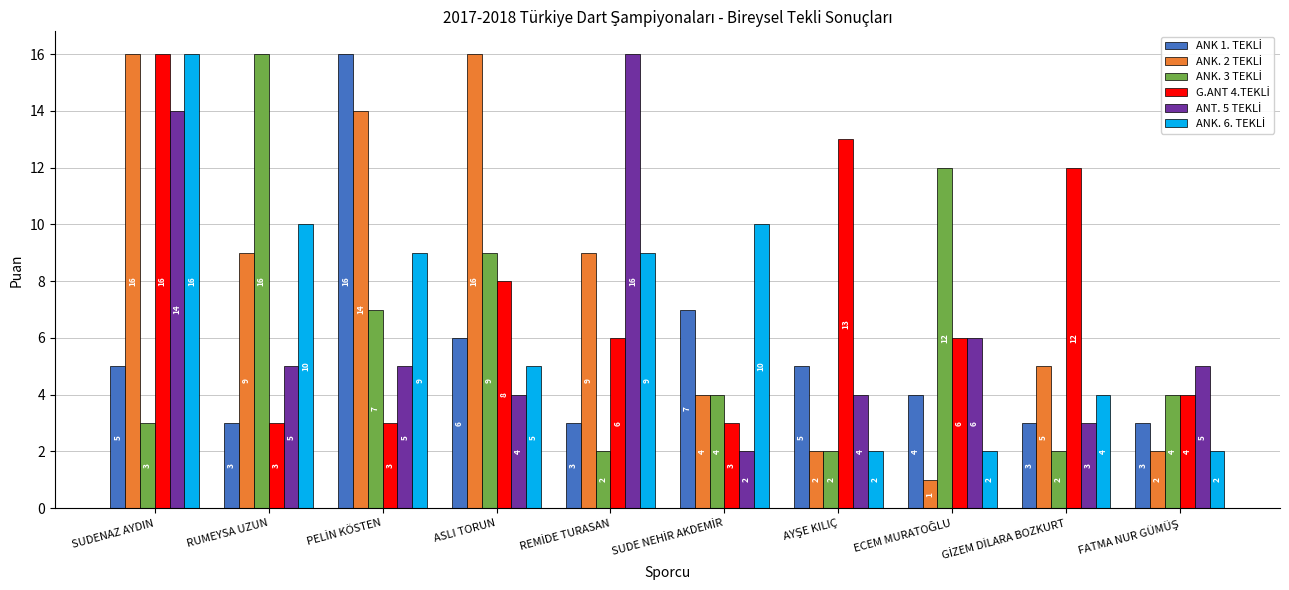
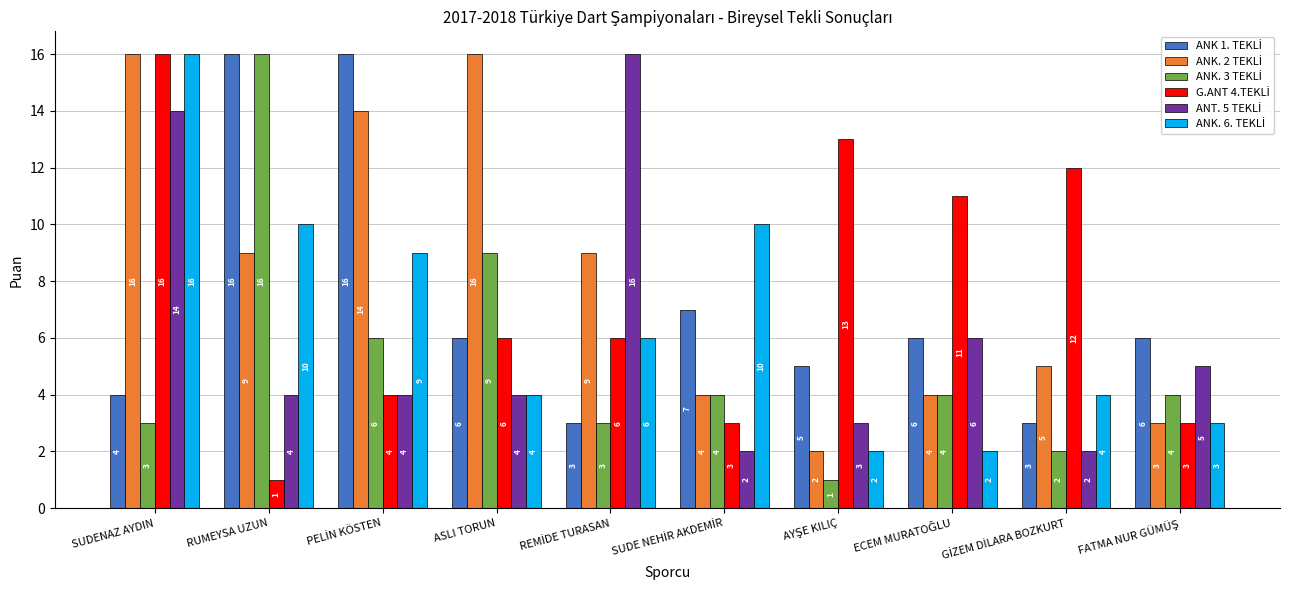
ANK 1. TEKLİ, SUDENAZ AYDIN: 5 -> 4
ANK 1. TEKLİ, RUMEYSA UZUN: 3 -> 16
G.ANT 4.TEKLİ, RUMEYSA UZUN: 3 -> 1
ANT. 5 TEKLİ, RUMEYSA UZUN: 5 -> 4
ANK. 3 TEKLİ, PELİN KÖSTEN: 7 -> 6
G.ANT 4.TEKLİ, PELİN KÖSTEN: 3 -> 4
ANT. 5 TEKLİ, PELİN KÖSTEN: 5 -> 4
G.ANT 4.TEKLİ, ASLI TORUN: 8 -> 6
ANK. 6. TEKLİ, ASLI TORUN: 5 -> 4
ANK. 3 TEKLİ, REMİDE TURASAN: 2 -> 3
ANK. 6. TEKLİ, REMİDE TURASAN: 9 -> 6
ANK. 3 TEKLİ, AYŞE KILIÇ: 2 -> 1
ANT. 5 TEKLİ, AYŞE KILIÇ: 4 -> 3
ANK 1. TEKLİ, ECEM MURATOĞLU: 4 -> 6
ANK. 2 TEKLİ, ECEM MURATOĞLU: 1 -> 4
ANK. 3 TEKLİ, ECEM MURATOĞLU: 12 -> 4
G.ANT 4.TEKLİ, ECEM MURATOĞLU: 6 -> 11
ANT. 5 TEKLİ, GİZEM DİLARA BOZKURT: 3 -> 2
ANK 1. TEKLİ, FATMA NUR GÜMÜŞ: 3 -> 6
ANK. 2 TEKLİ, FATMA NUR GÜMÜŞ: 2 -> 3
G.ANT 4.TEKLİ, FATMA NUR GÜMÜŞ: 4 -> 3
ANK. 6. TEKLİ, FATMA NUR GÜMÜŞ: 2 -> 3
